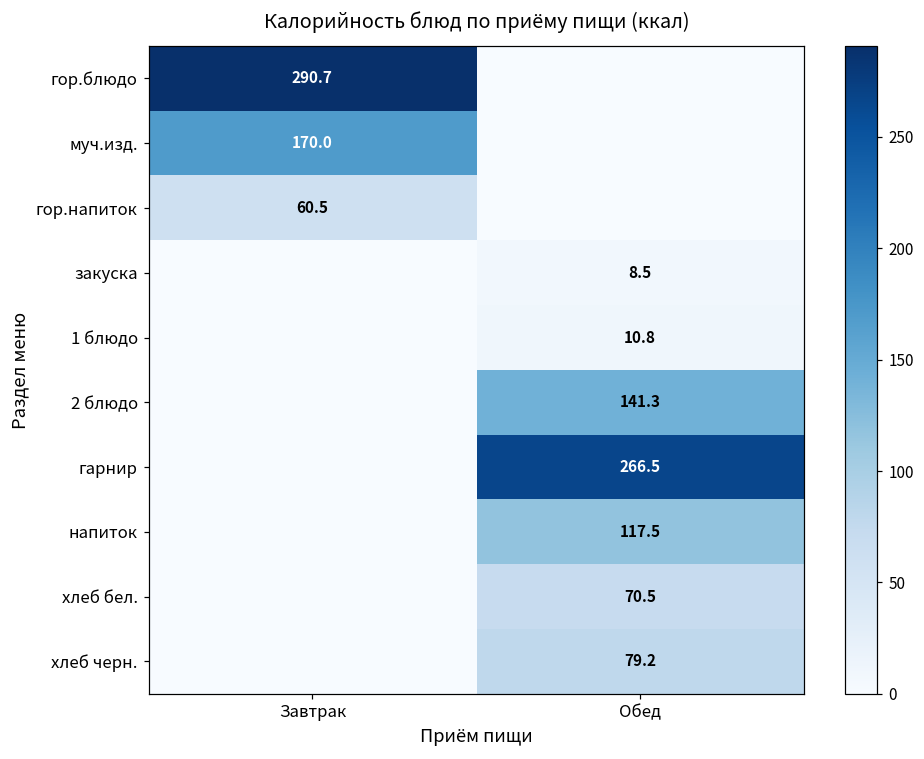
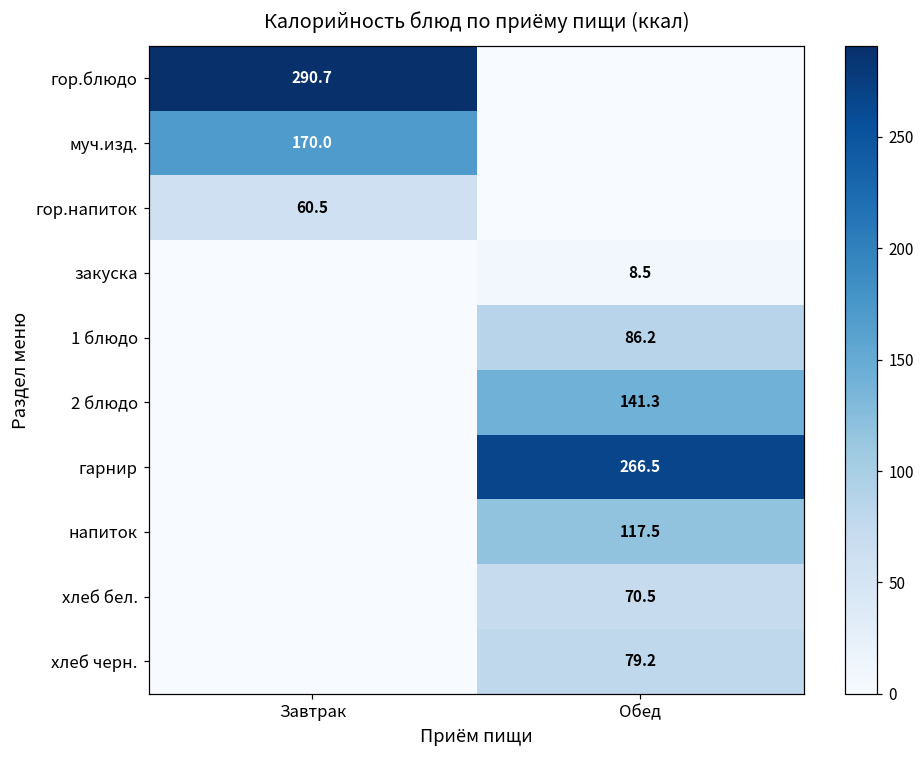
1 блюдо, Обед: 10.8 -> 86.2
